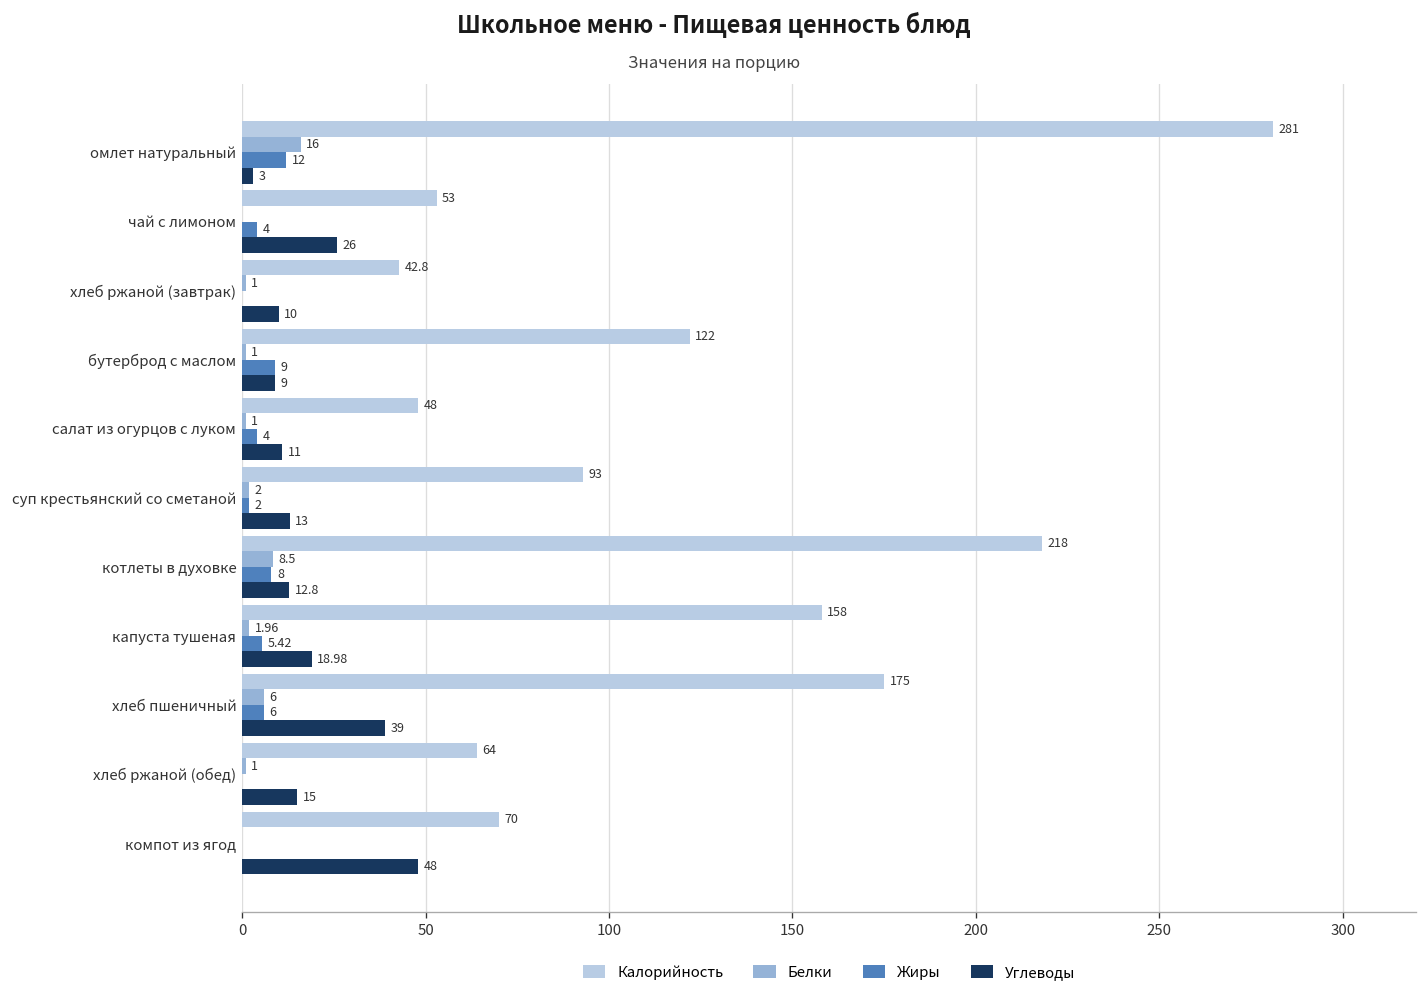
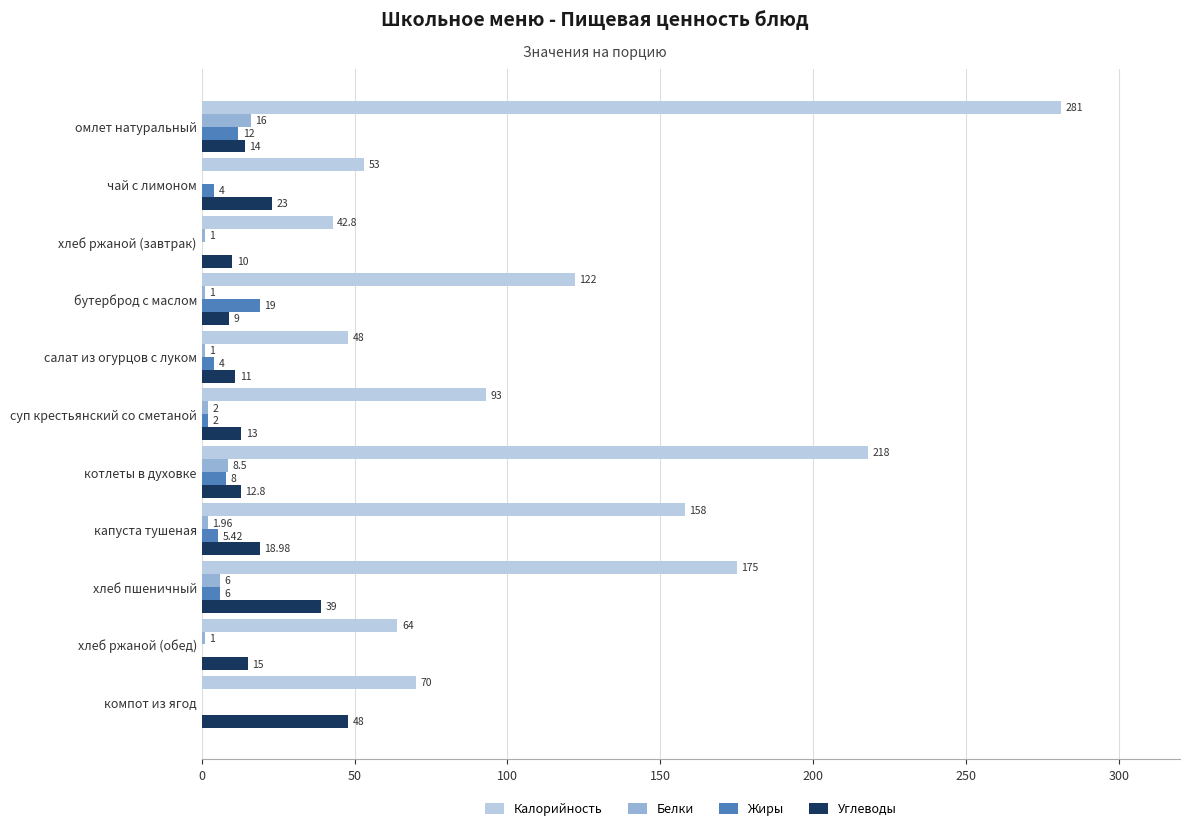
Углеводы, омлет натуральный: 3 -> 14
Углеводы, чай с лимоном: 26 -> 23
Жиры, бутерброд с маслом: 9 -> 19
